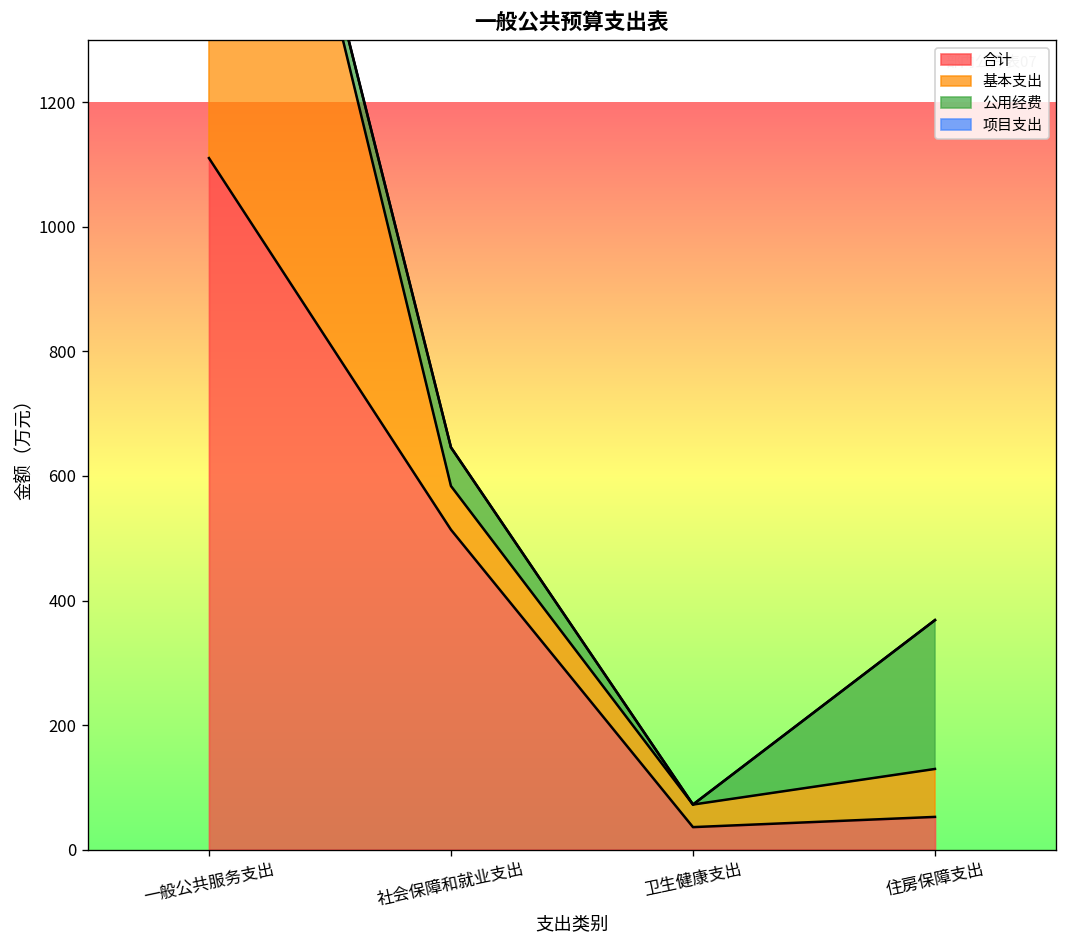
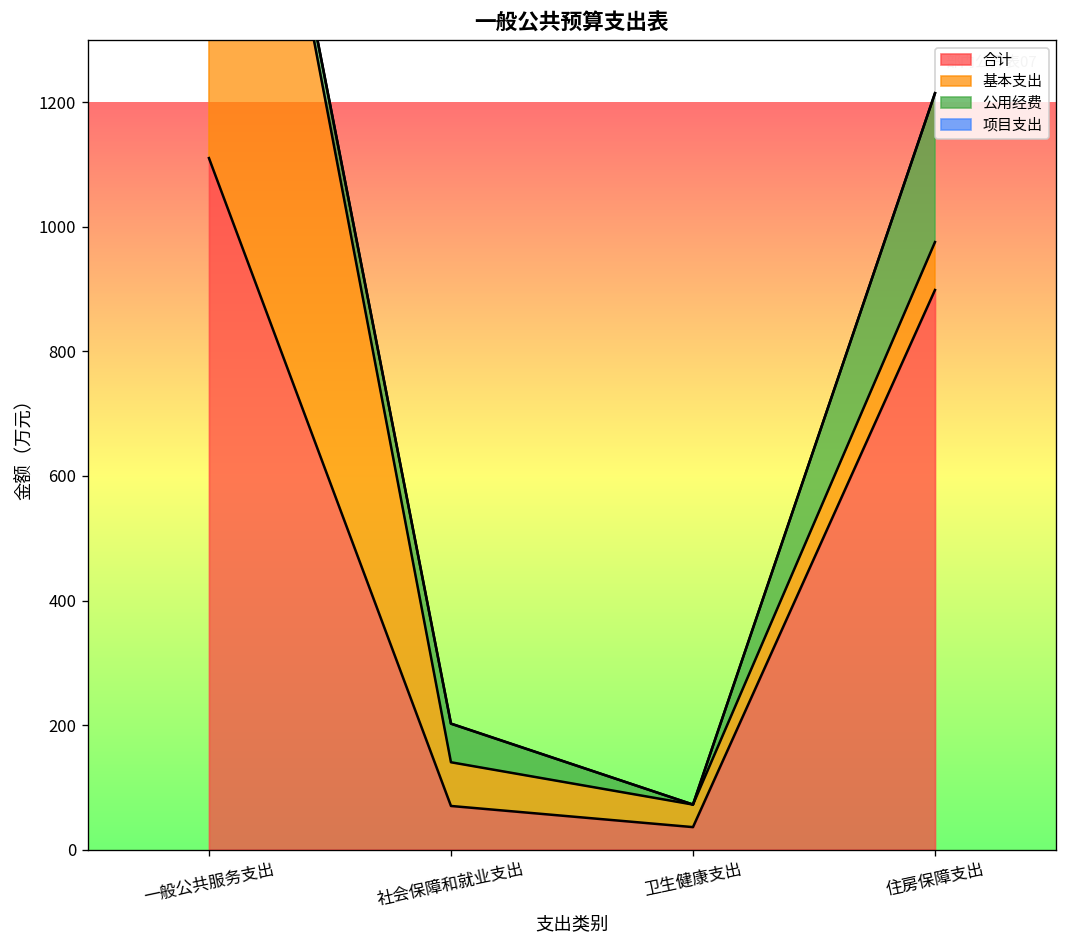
合计, 社会保障和就业支出: 510 -> 70
合计, 住房保障支出: 50 -> 900
